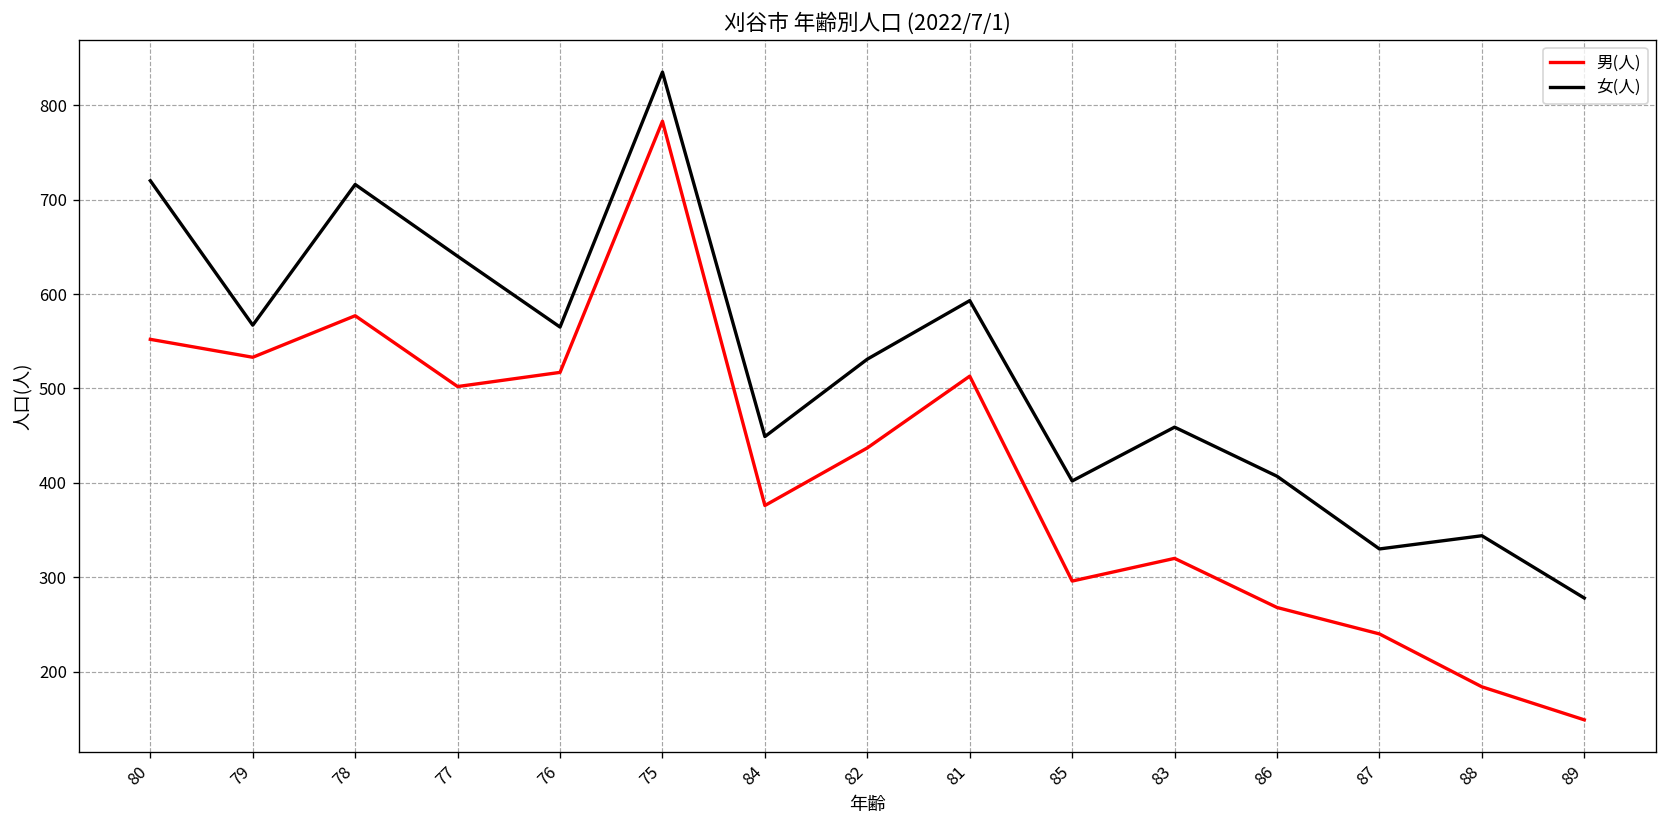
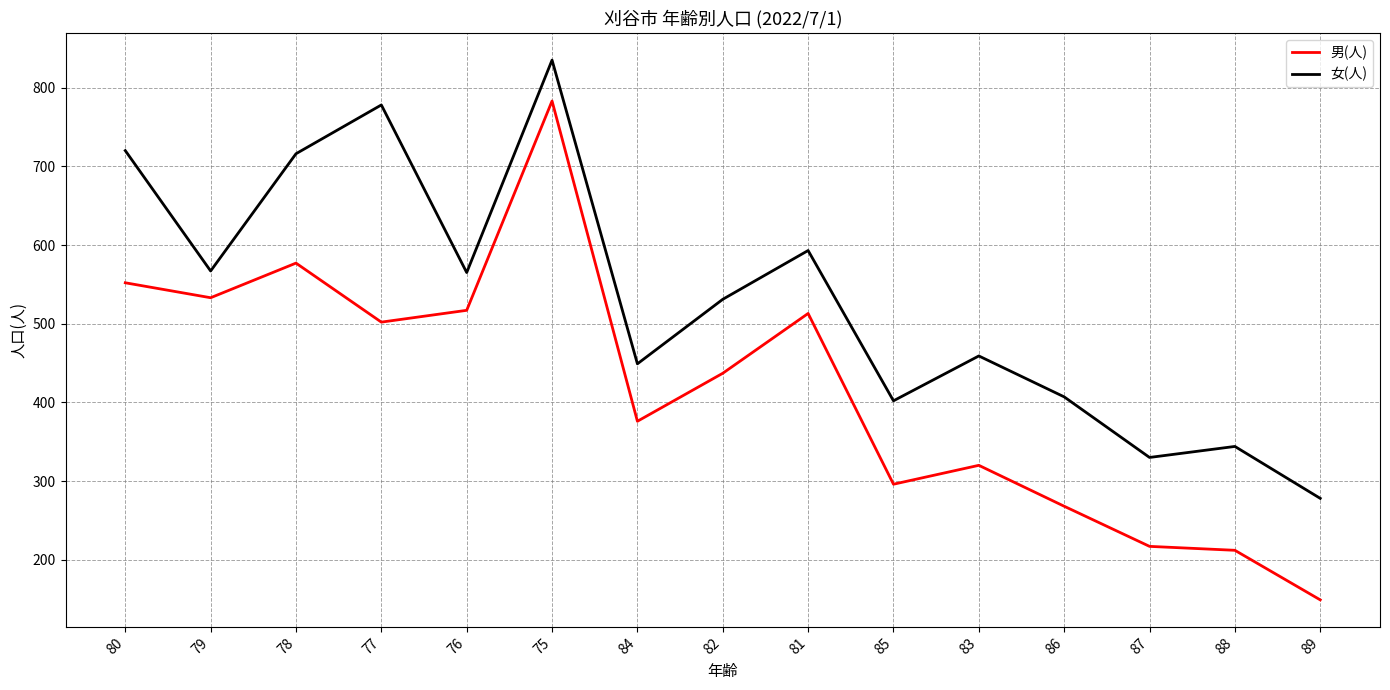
女(人), 77: 640 -> 780
男(人), 87: 240 -> 220
男(人), 88: 180 -> 210
